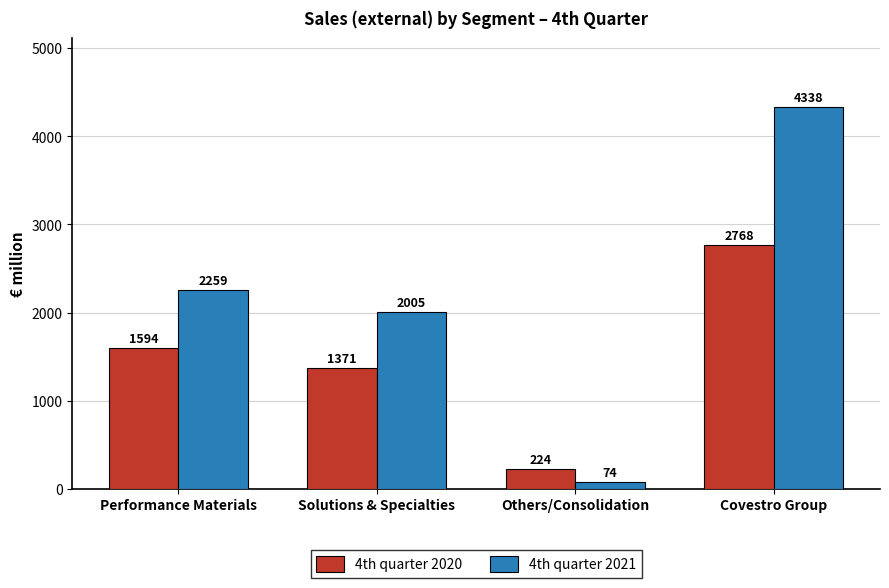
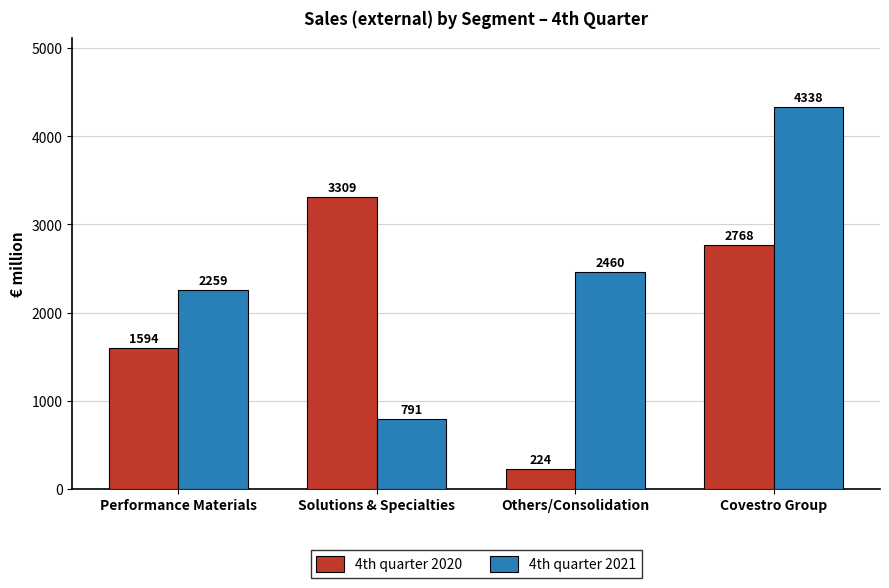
4th quarter 2020, Solutions & Specialties: 1371 -> 3309
4th quarter 2021, Solutions & Specialties: 2005 -> 791
4th quarter 2021, Others/Consolidation: 74 -> 2460
